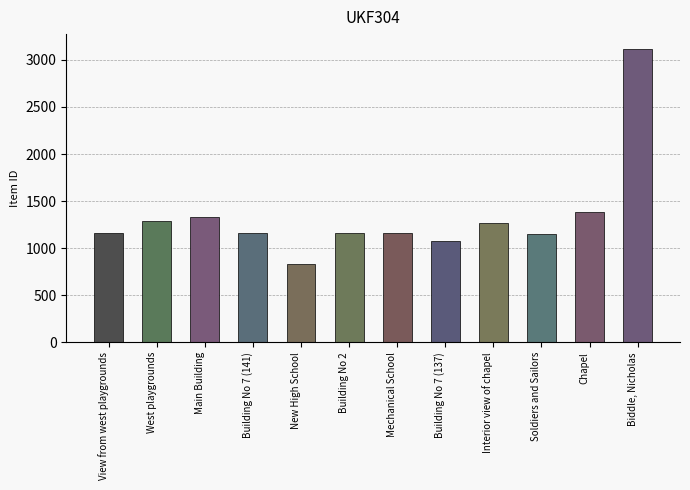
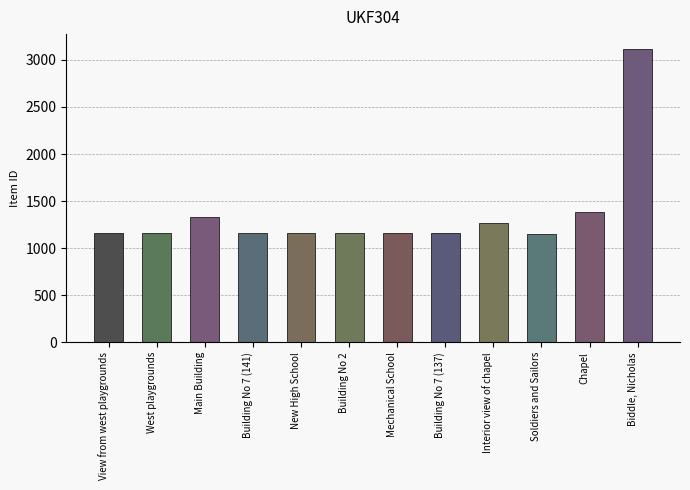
West playgrounds: 1300 -> 1200
New High School: 800 -> 1200
Building No 7 (137): 1100 -> 1200
